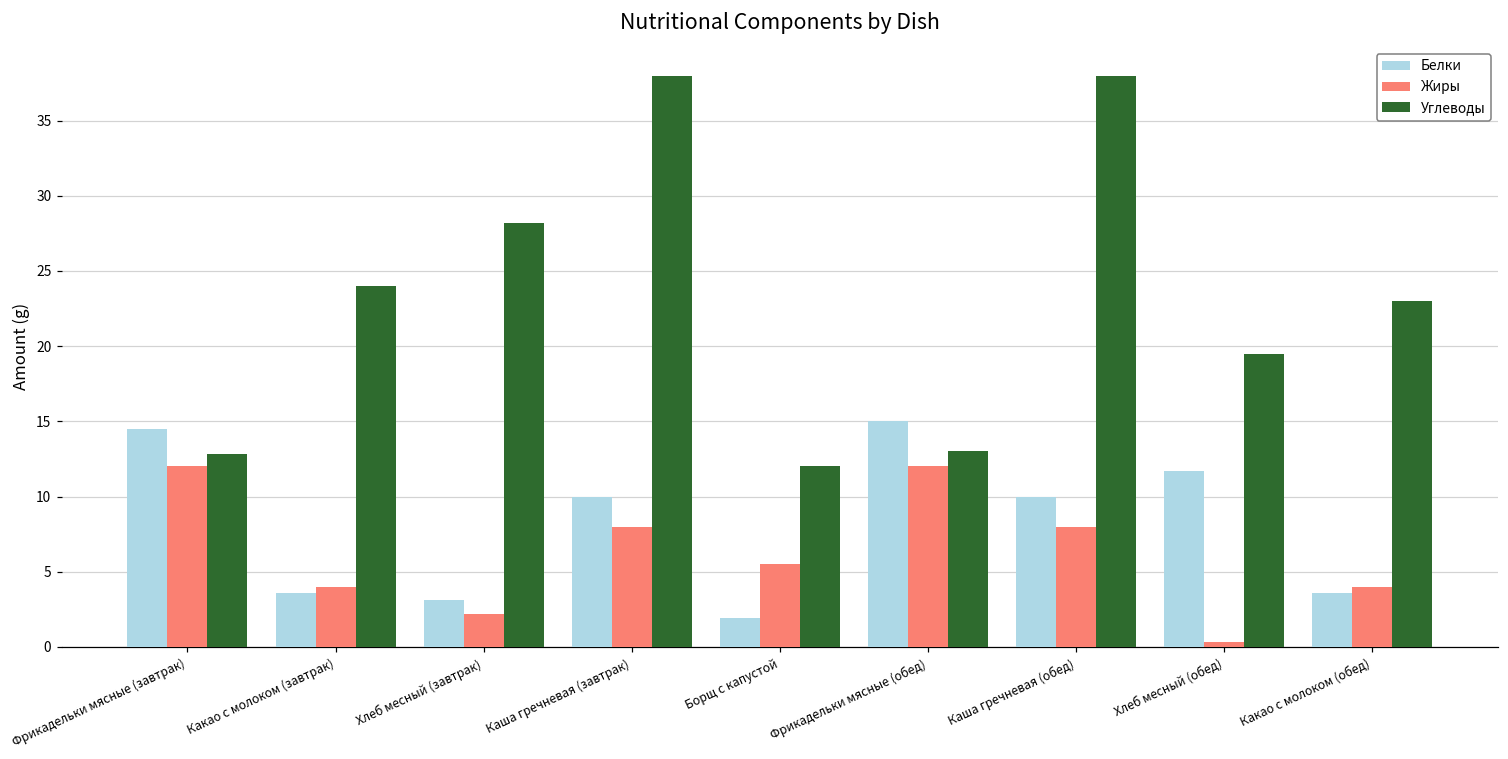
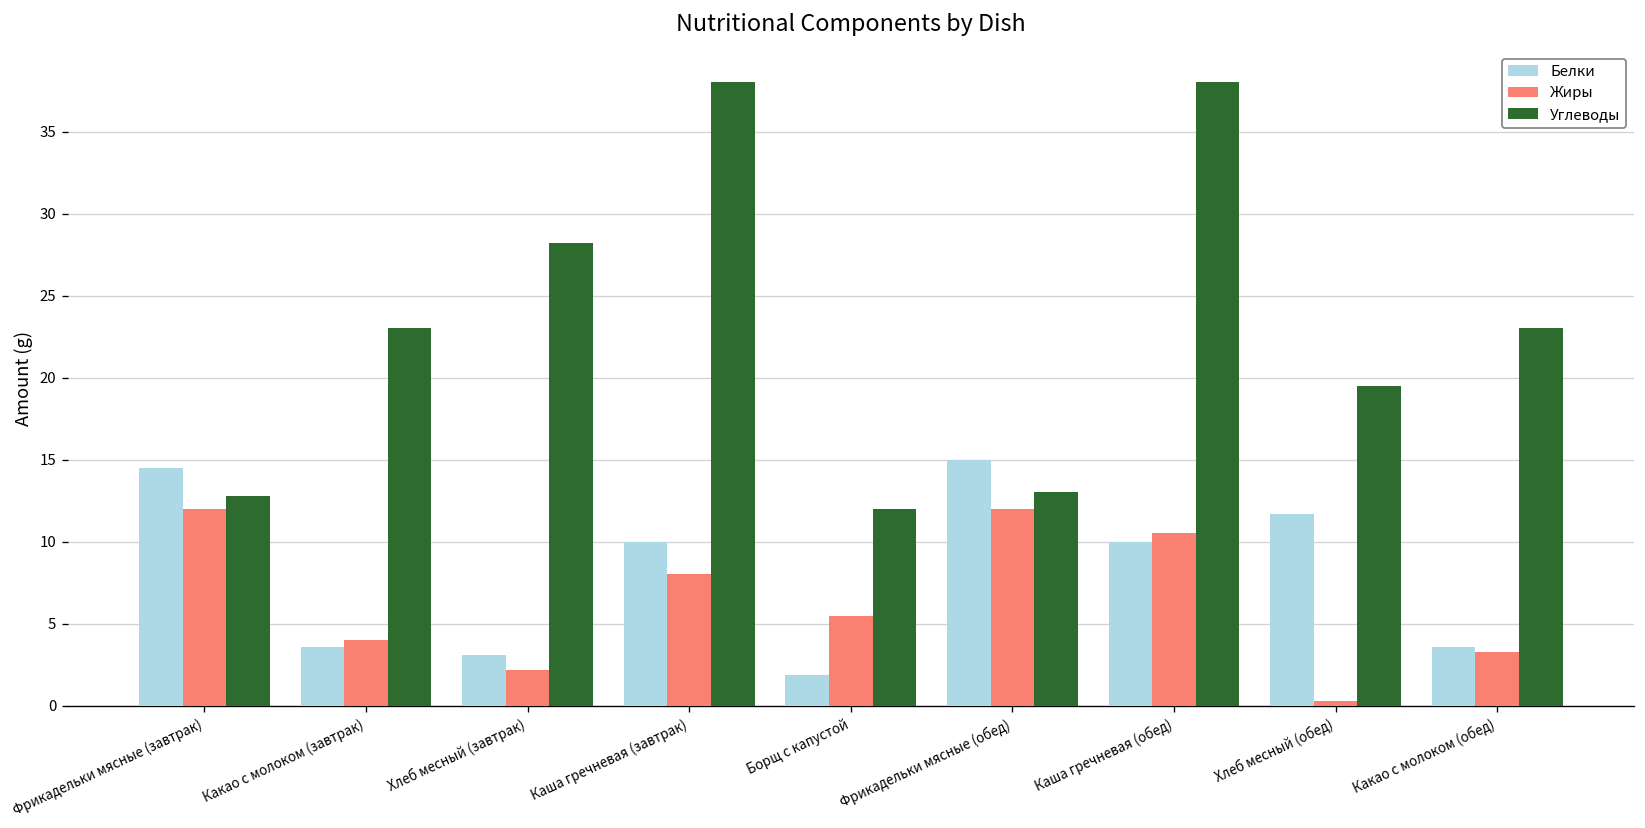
Углеводы, Какао с молоком (завтрак): 24 -> 23
Жиры, Каша гречневая (обед): 8.0 -> 10.5
Жиры, Какао с молоком (обед): 4.0 -> 3.3
